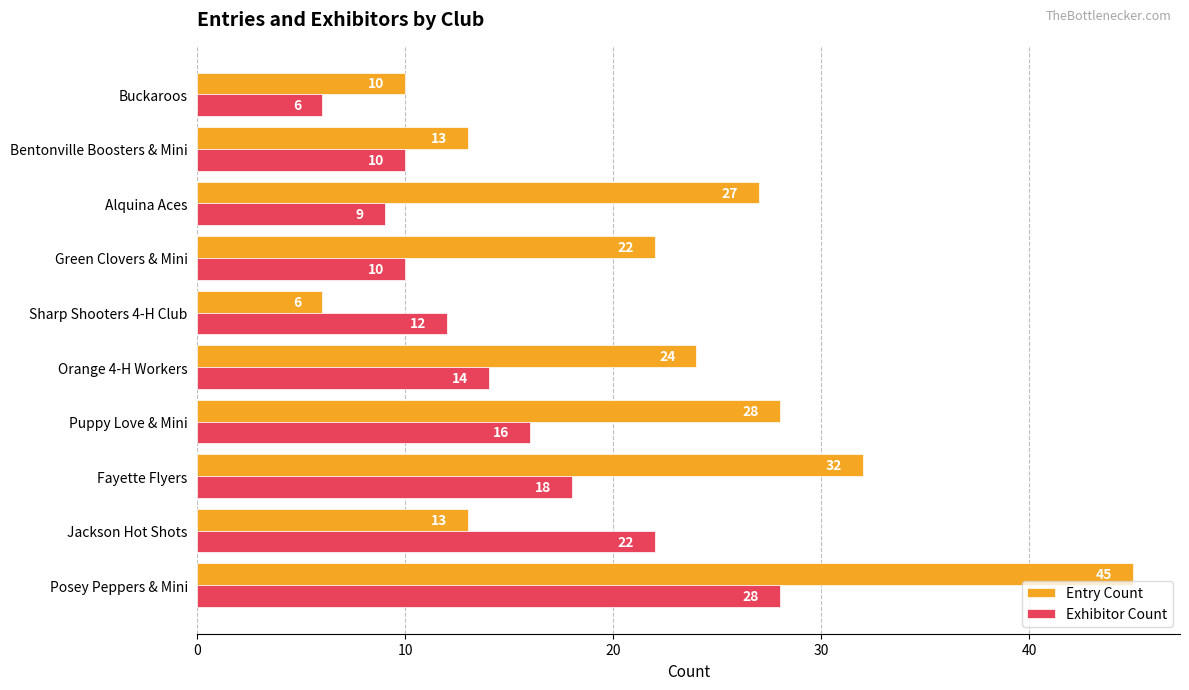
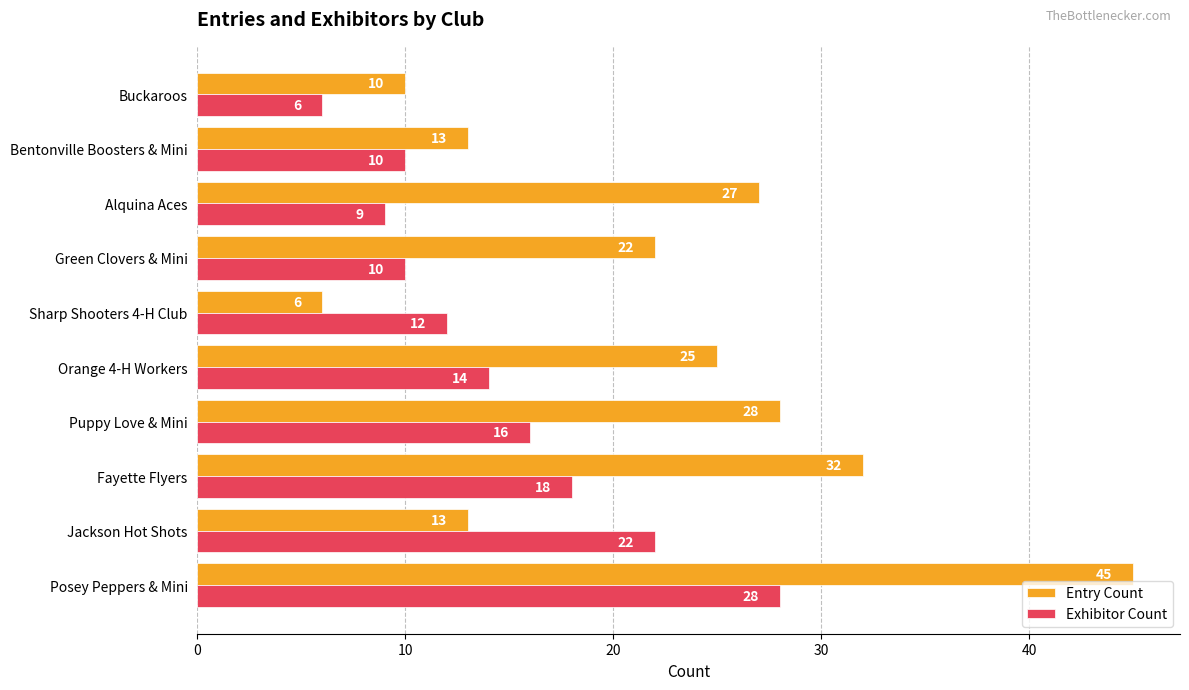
Entry Count, Orange 4-H Workers: 24 -> 25
